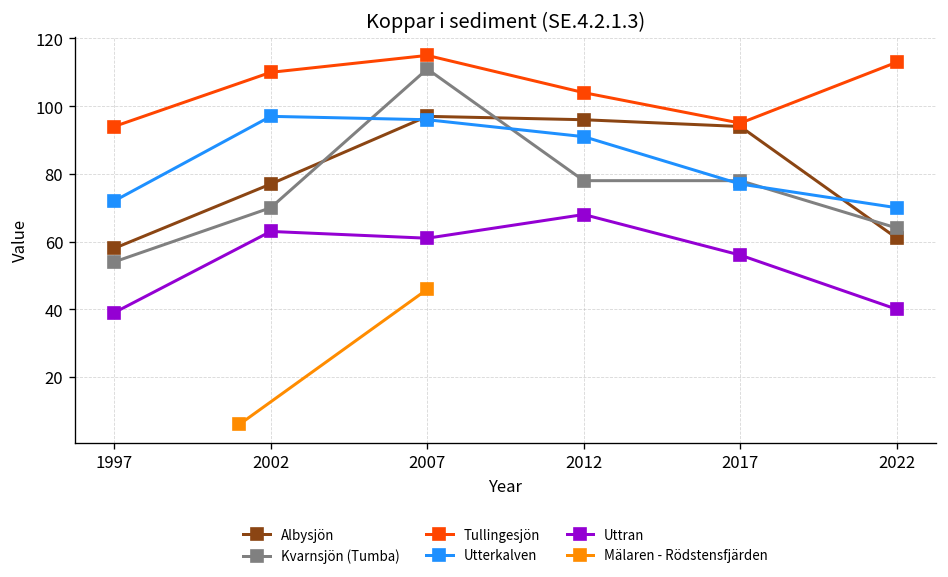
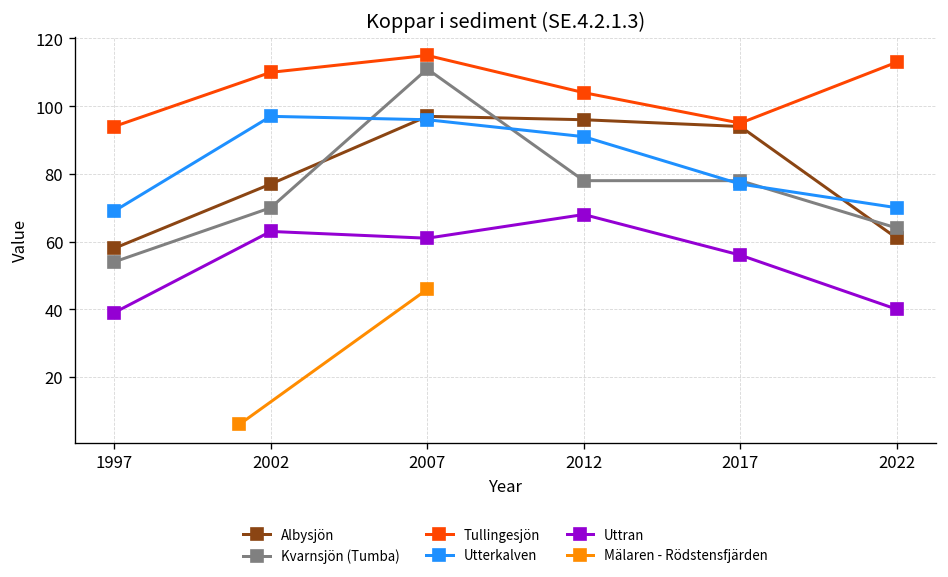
Utterkalven, 1997: 72 -> 69
